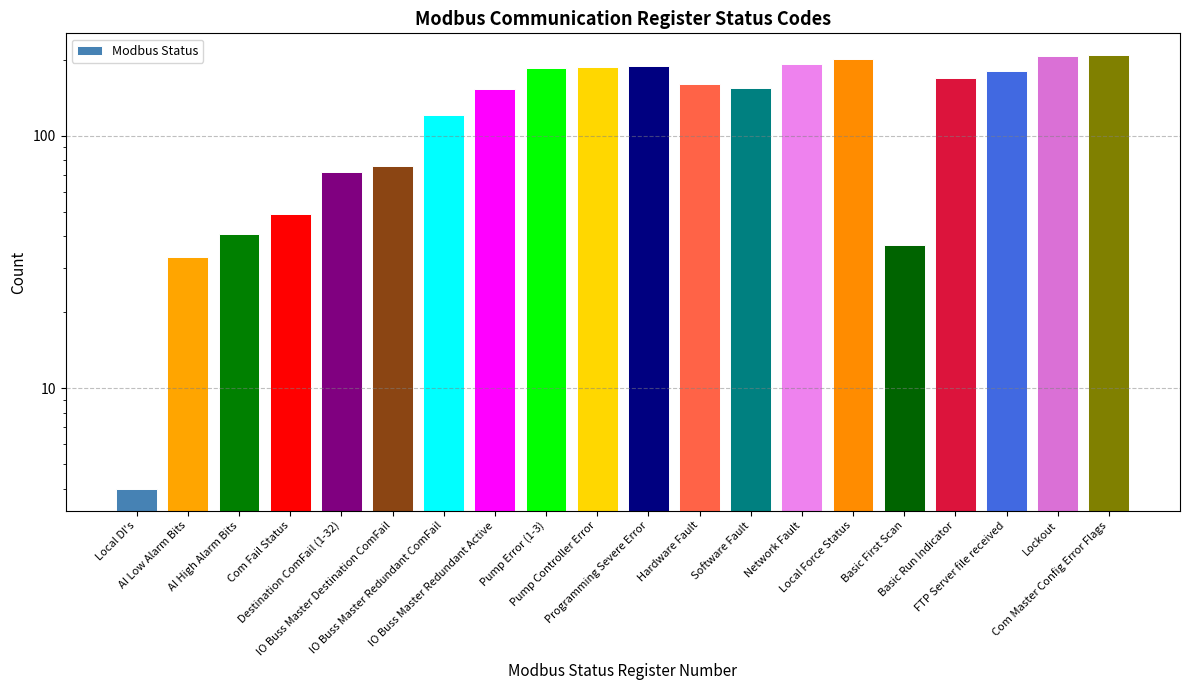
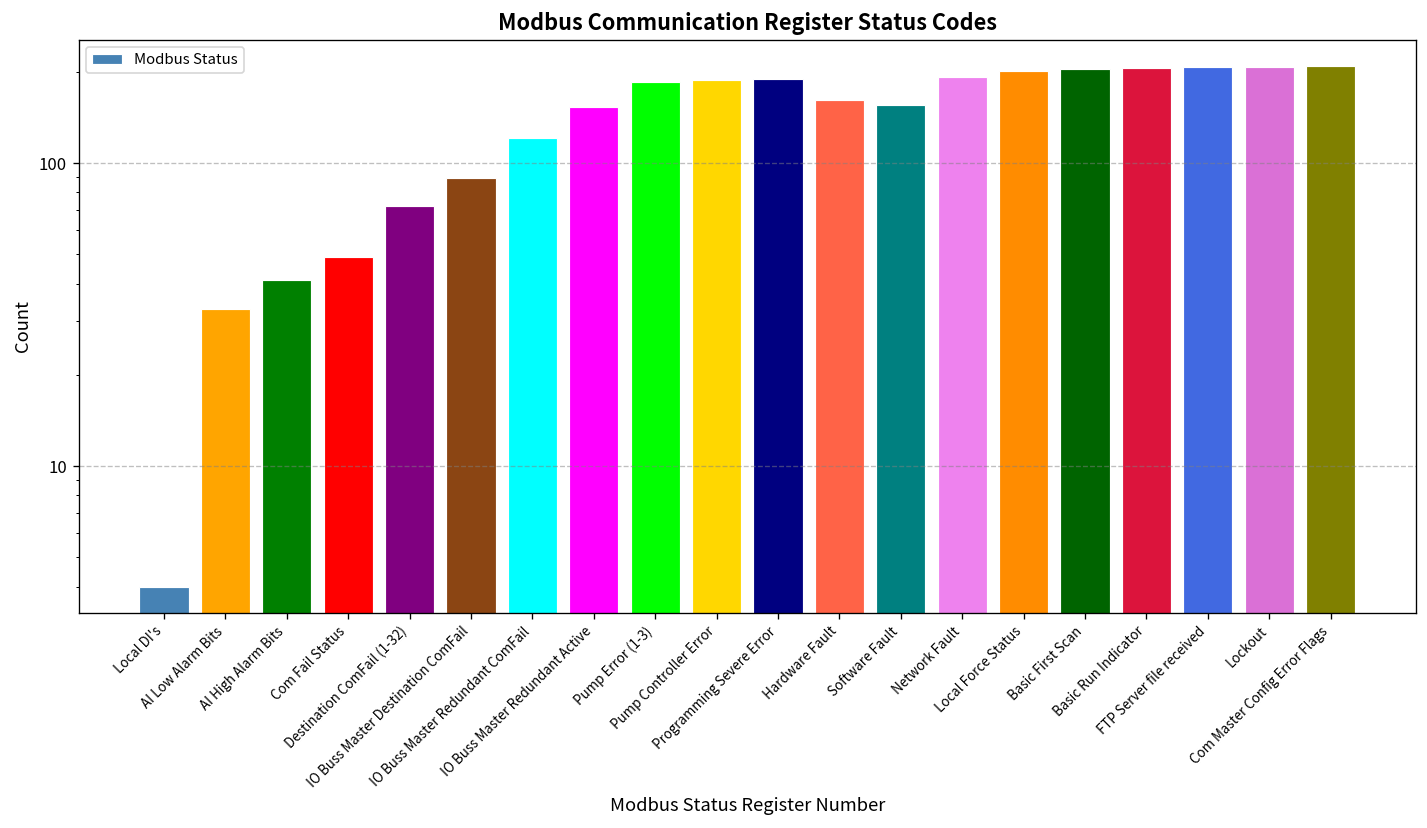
IO Buss Master Destination ComFail: 76 -> 89
Basic First Scan: 37 -> 210
Basic Run Indicator: 170 -> 210
FTP Server file received: 180 -> 210
